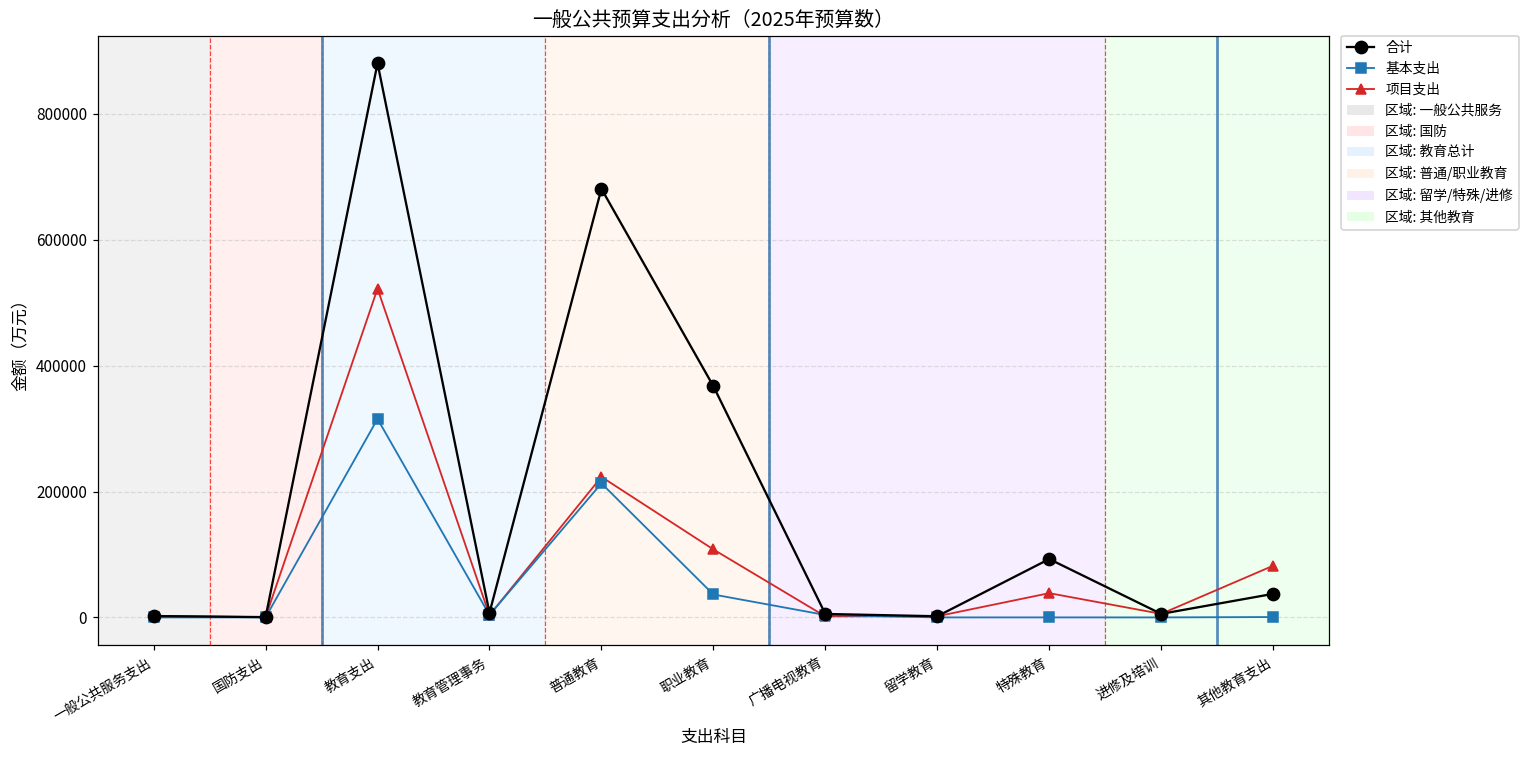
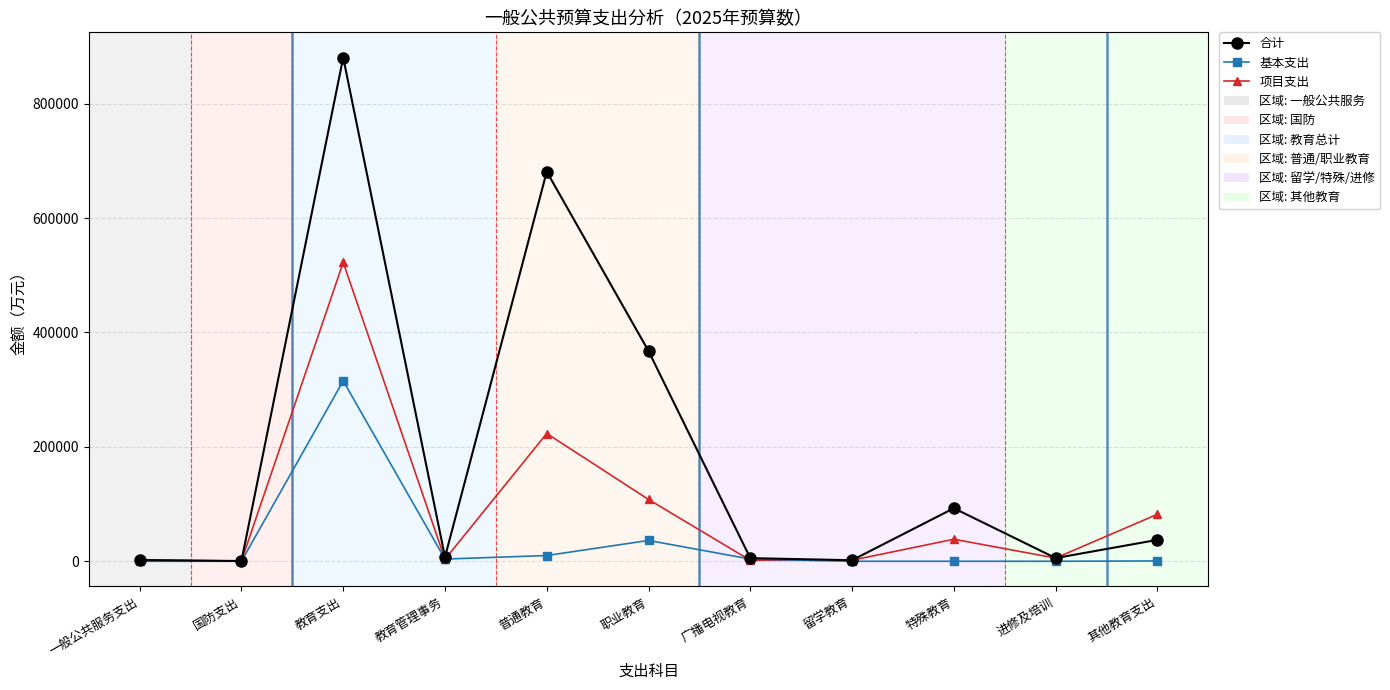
基本支出, 普通教育: 210000 -> 10000
